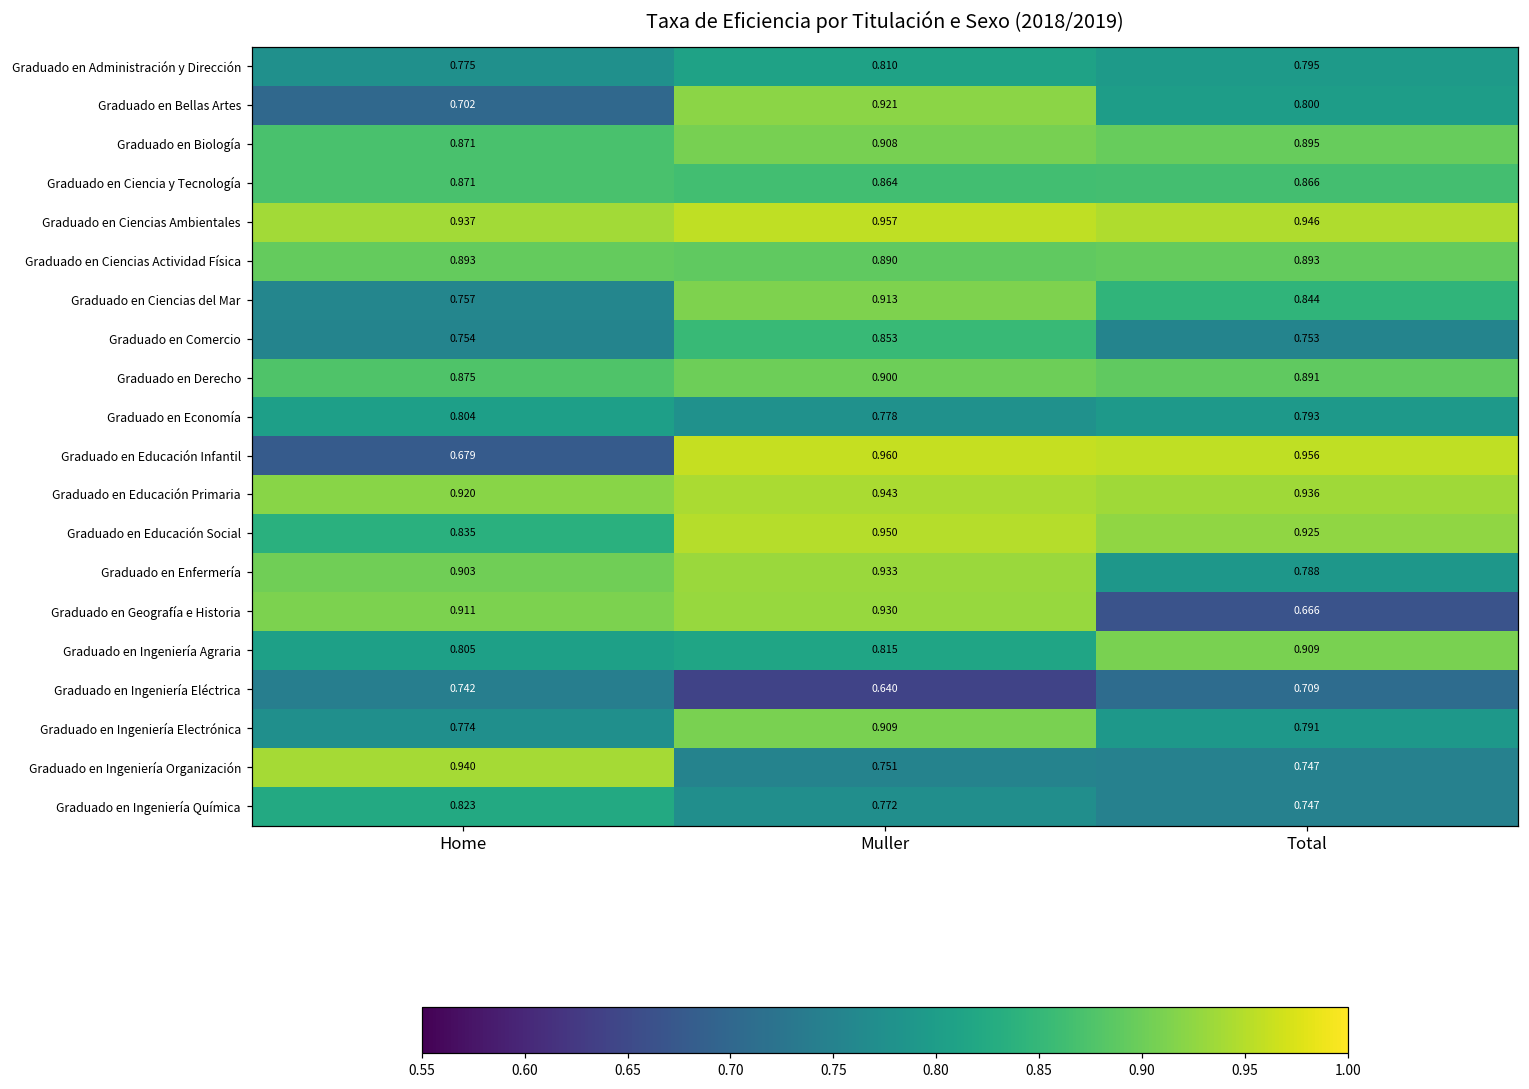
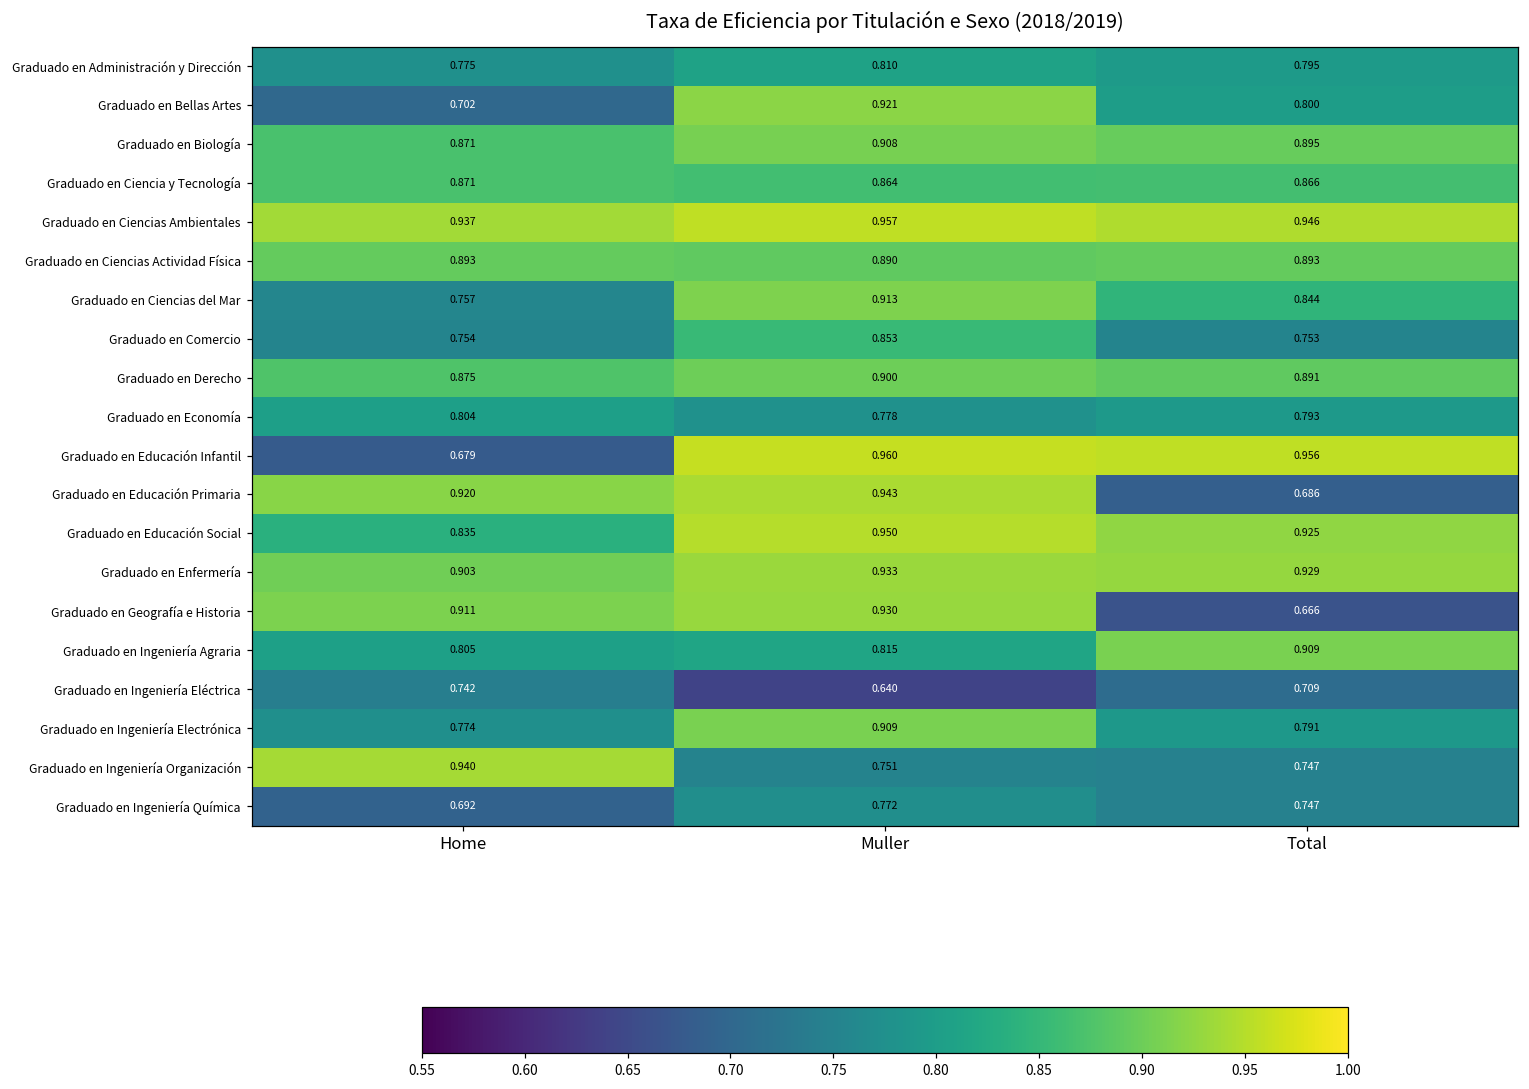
Graduado en Educación Primaria, Total: 0.936 -> 0.686
Graduado en Enfermería, Total: 0.788 -> 0.929
Graduado en Ingeniería Química, Home: 0.823 -> 0.692
